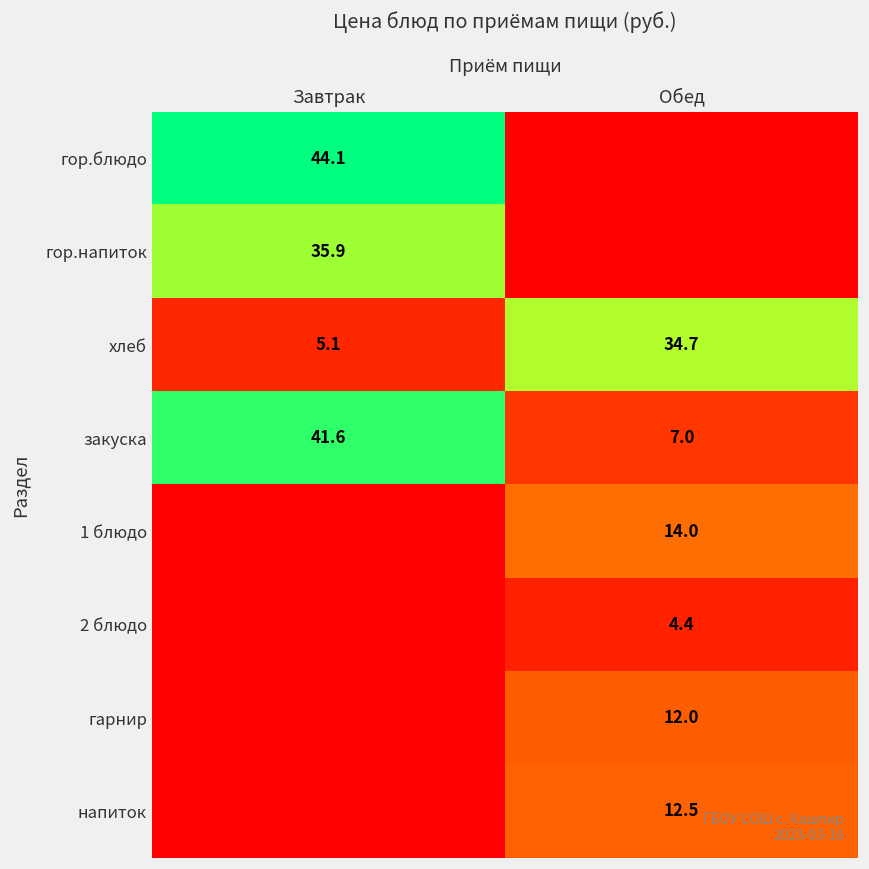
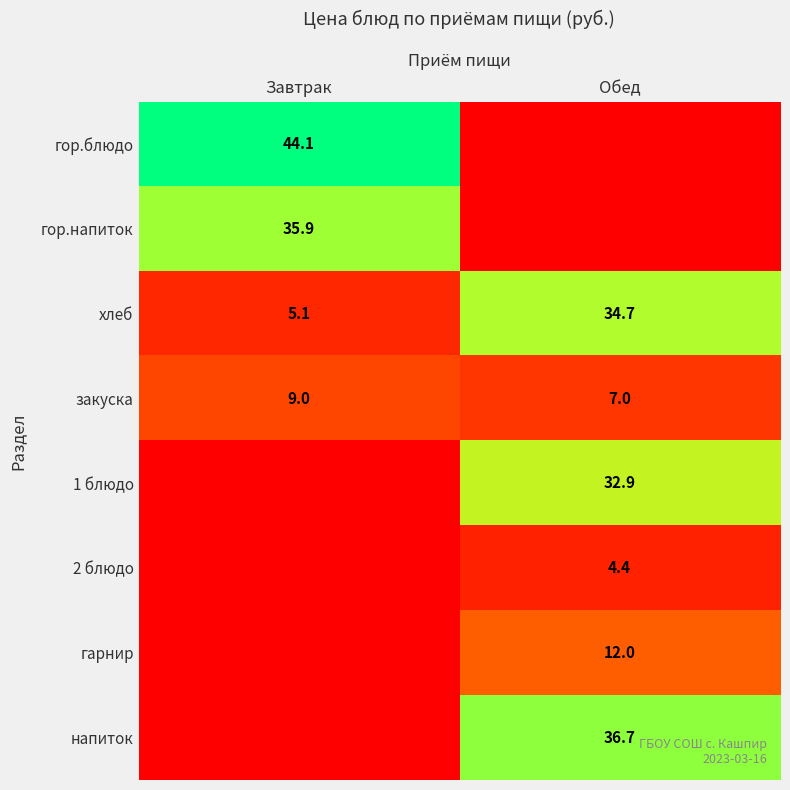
закуска, Завтрак: 41.6 -> 9.0
1 блюдо, Обед: 14.0 -> 32.9
напиток, Обед: 12.5 -> 36.7
